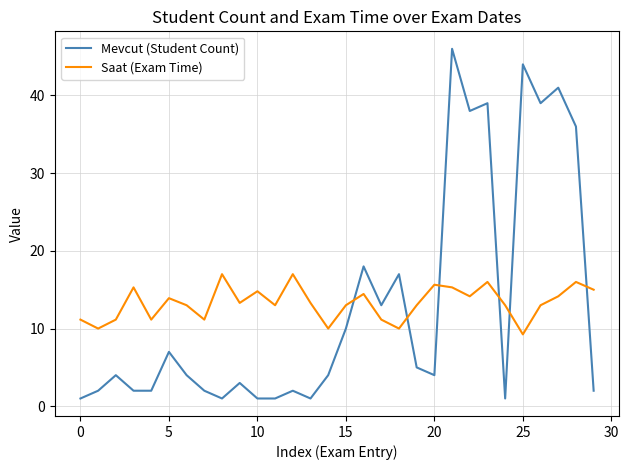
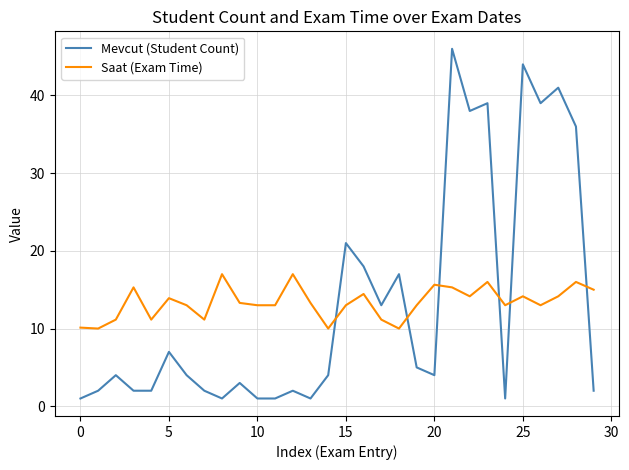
Saat (Exam Time), 0: 11 -> 10
Saat (Exam Time), 10: 15 -> 13
Mevcut (Student Count), 15: 10 -> 21
Saat (Exam Time), 25: 9 -> 14
